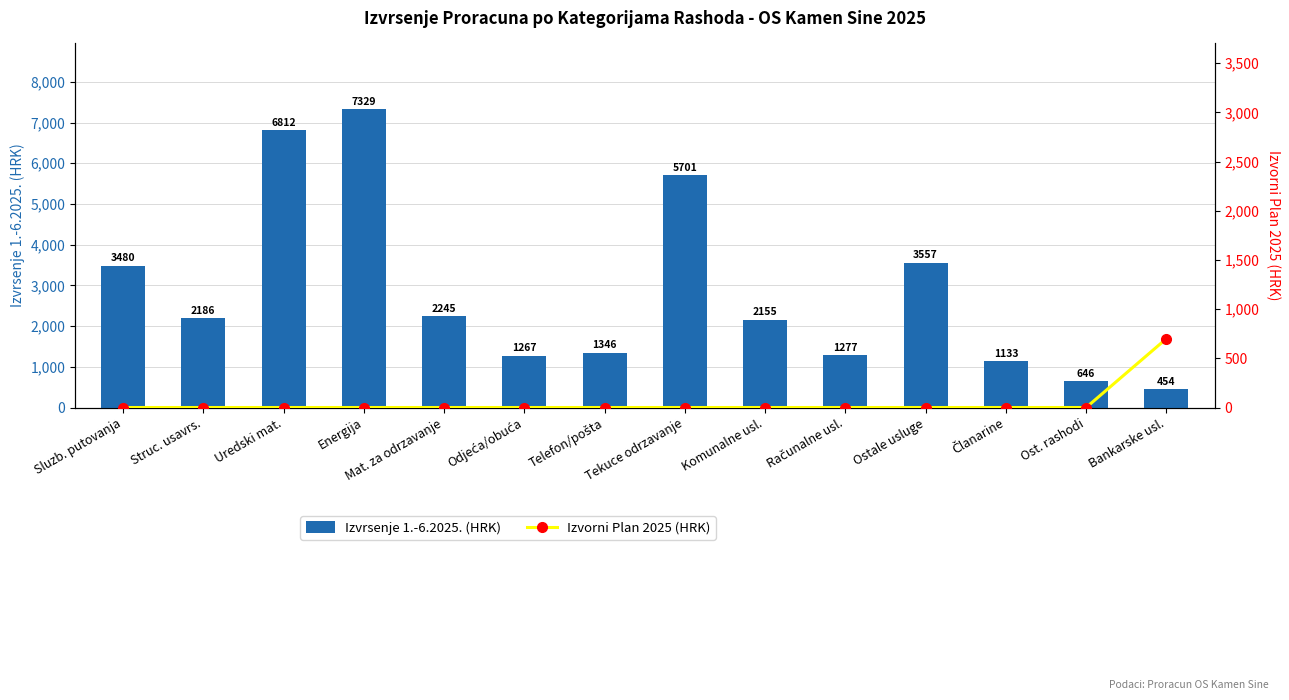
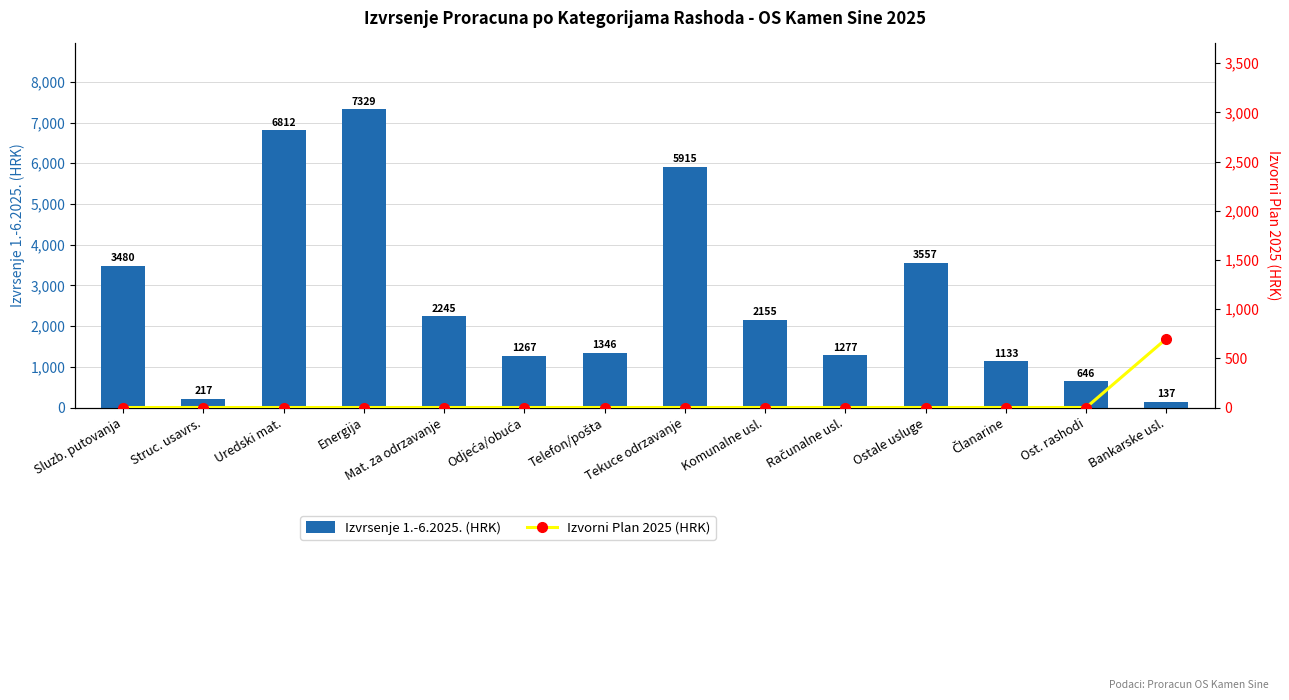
Izvrsenje 1.-6.2025. (HRK), Struc. usavrs.: 2186 -> 217
Izvrsenje 1.-6.2025. (HRK), Tekuce odrzavanje: 5701 -> 5915
Izvrsenje 1.-6.2025. (HRK), Bankarske usl.: 454 -> 137
